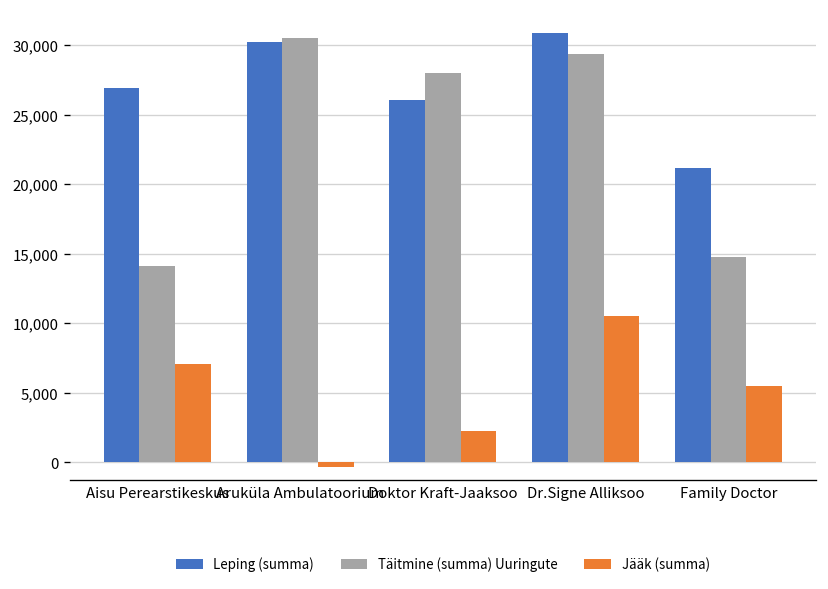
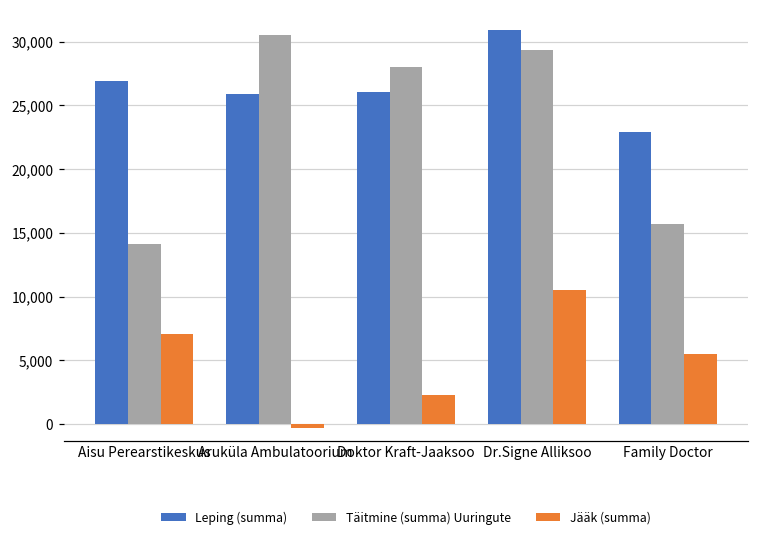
Leping (summa), Aruküla Ambulatoorium: 30,200 -> 25,900
Leping (summa), Family Doctor: 21,100 -> 22,900
Täitmine (summa) Uuringute, Family Doctor: 14,800 -> 15,700
